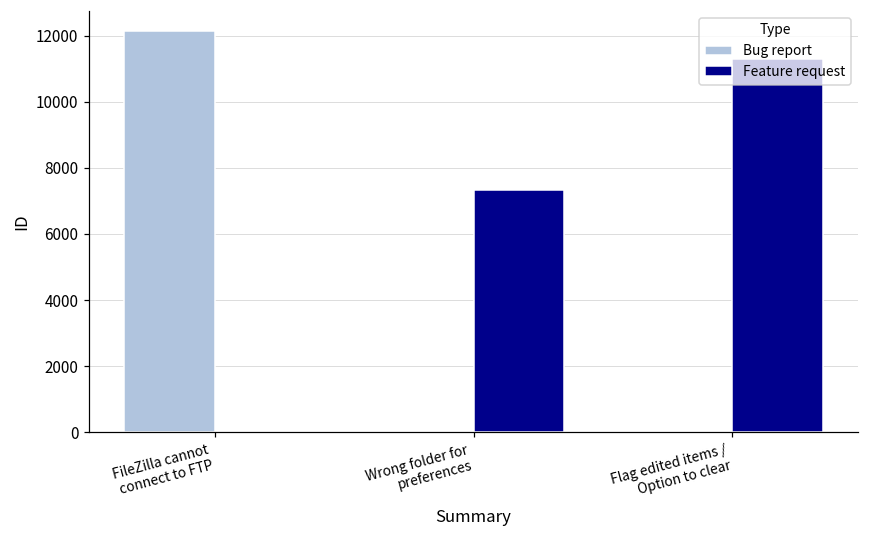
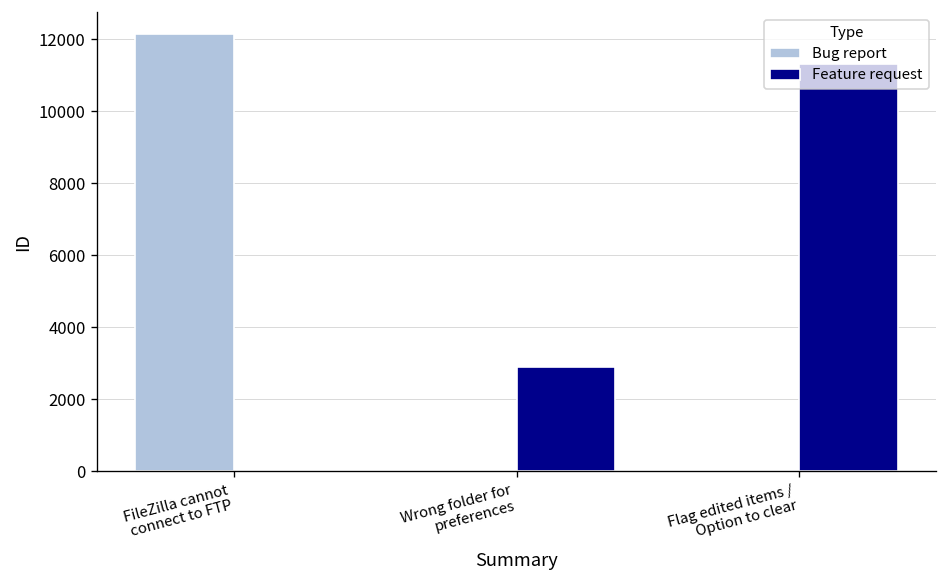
Feature request, Wrong folder for preferences: 7300 -> 2900
